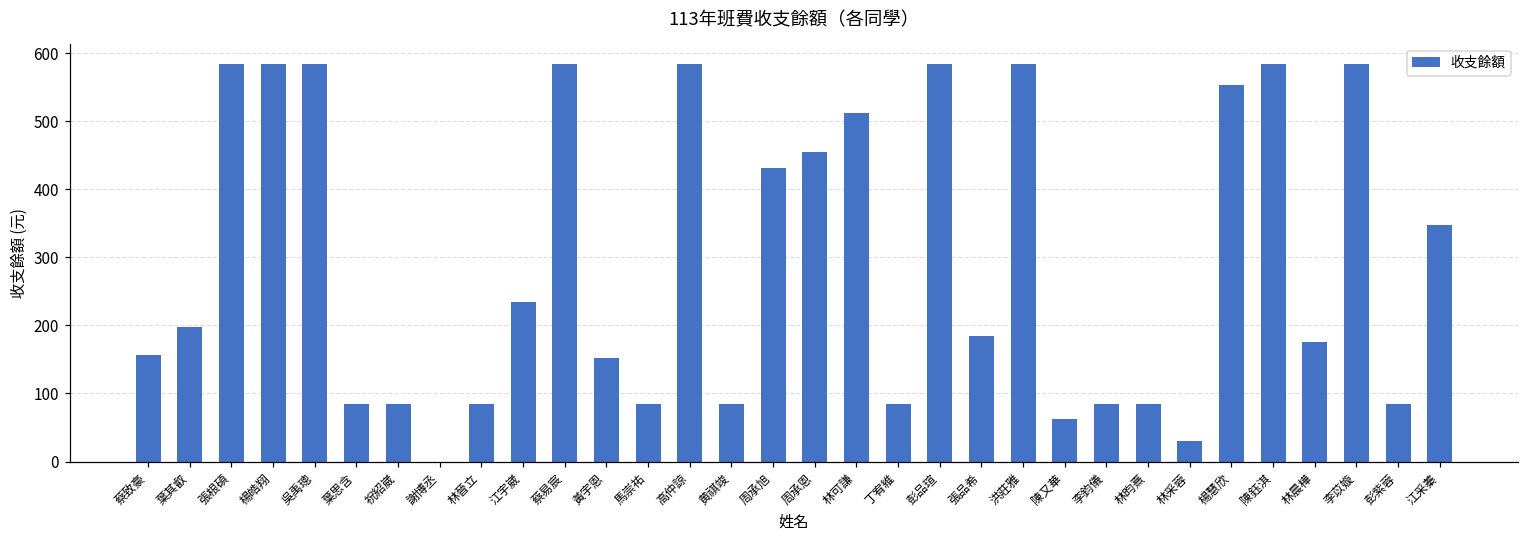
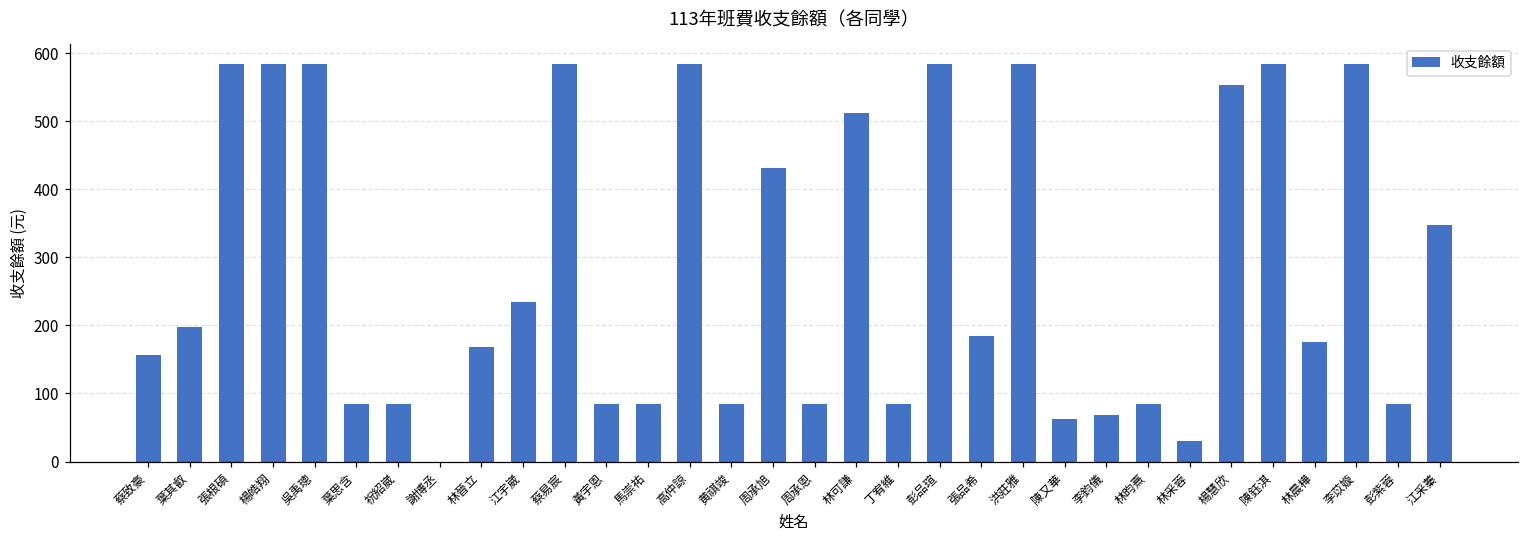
林晉立: 90 -> 170
黃宇恩: 150 -> 90
周承恩: 460 -> 90
李鈞儀: 90 -> 70
